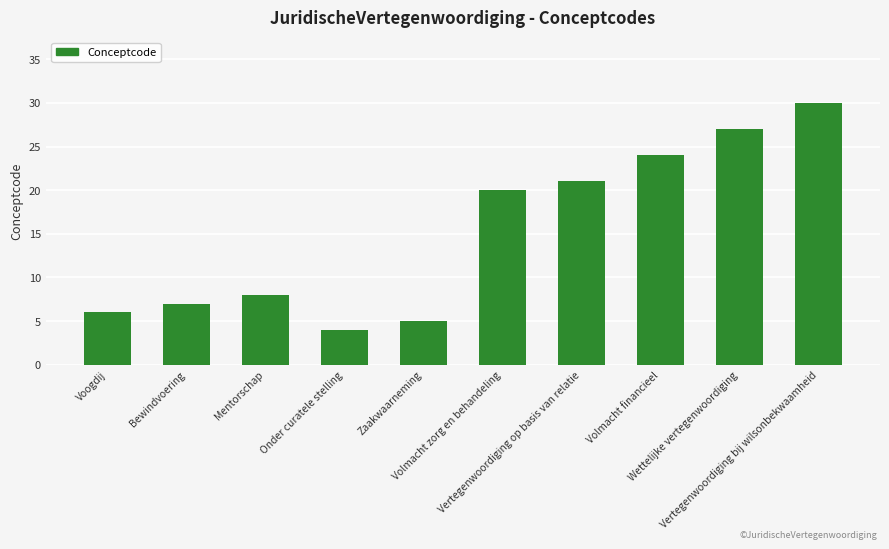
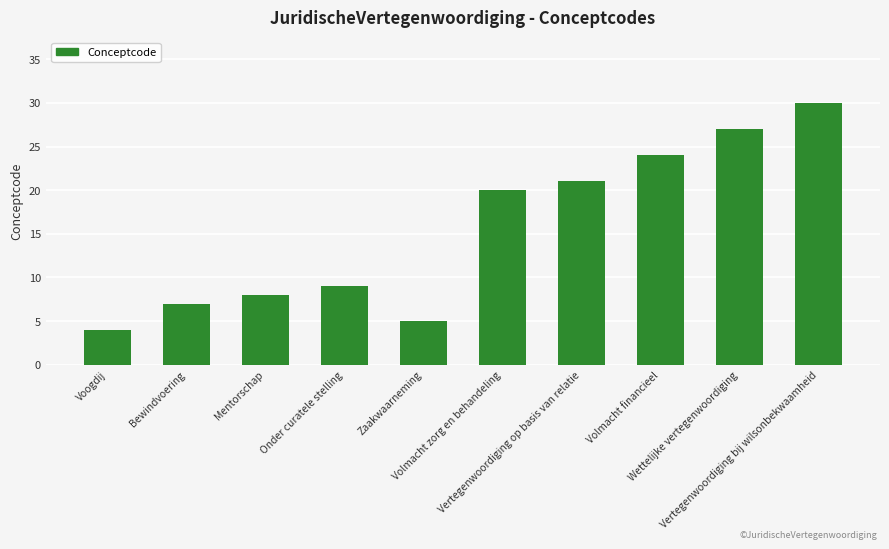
Voogdij: 6 -> 4
Onder curatele stelling: 4 -> 9
